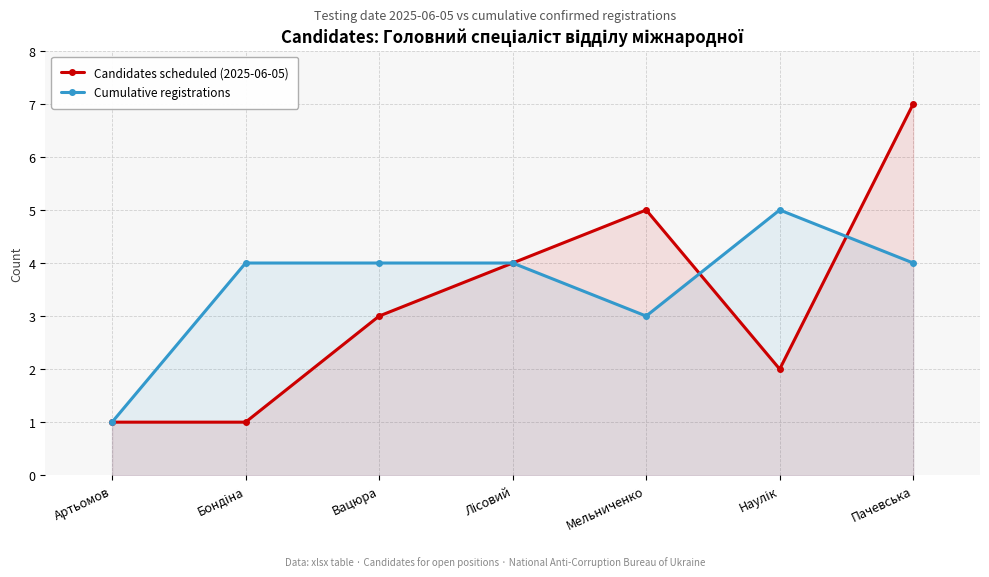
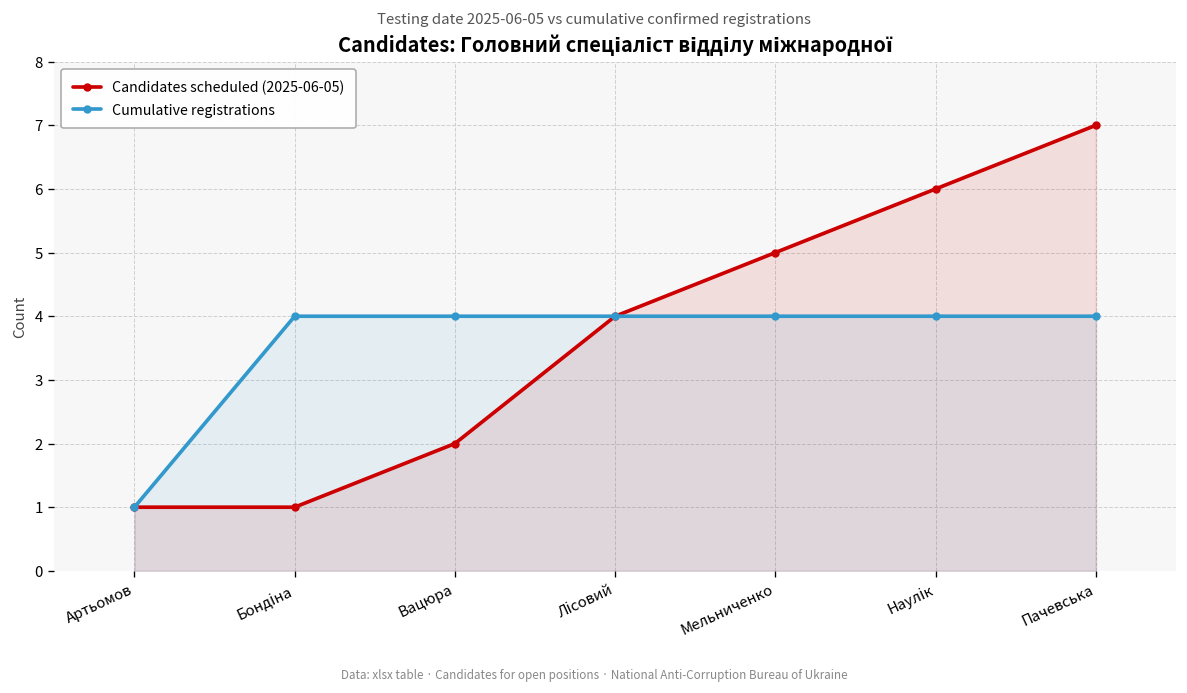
Candidates scheduled (2025-06-05), Вацюра: 3 -> 2
Cumulative registrations, Мельниченко: 3 -> 4
Candidates scheduled (2025-06-05), Наулік: 2 -> 6
Cumulative registrations, Наулік: 5 -> 4
